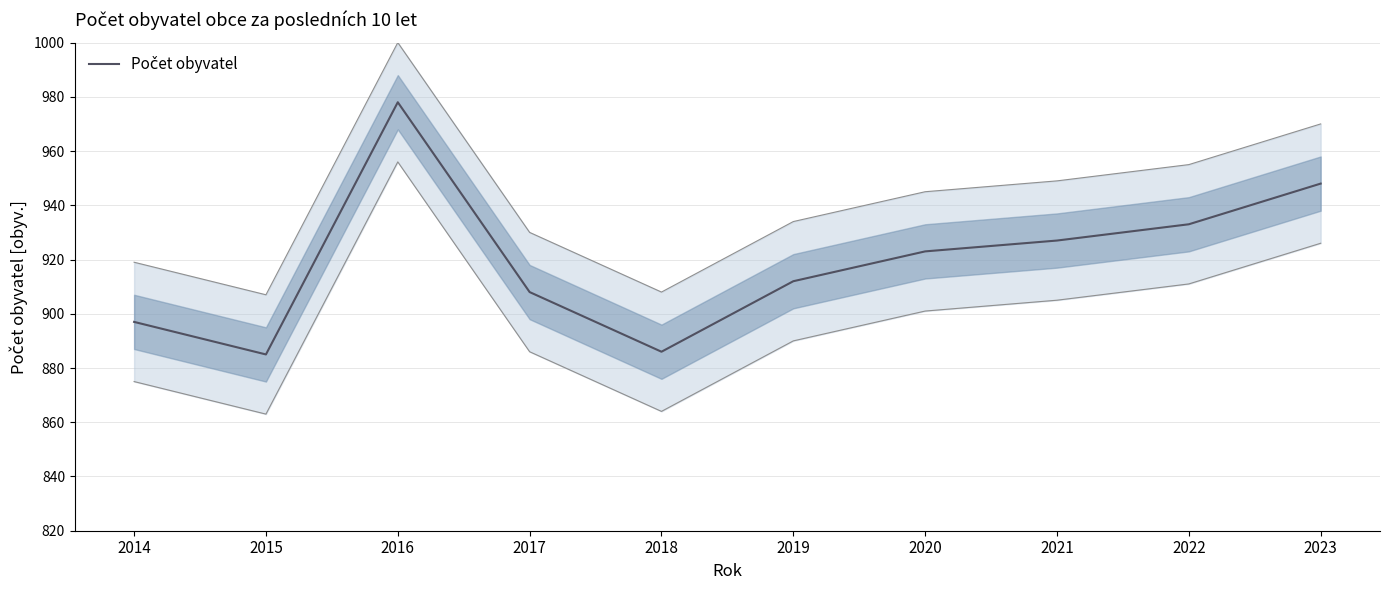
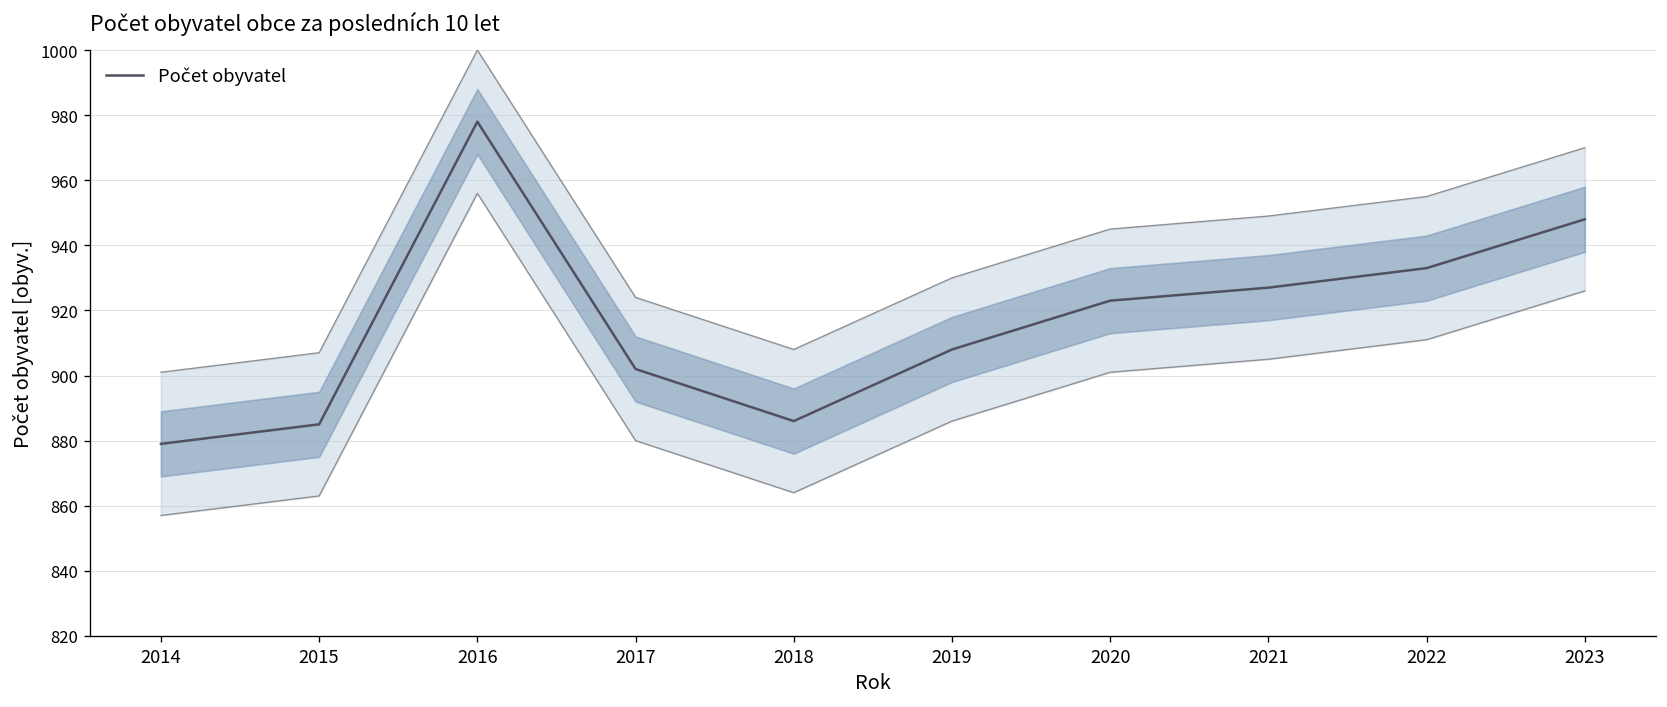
Počet obyvatel, 2014: 897 -> 879
Počet obyvatel, 2017: 908 -> 902
Počet obyvatel, 2019: 912 -> 908
